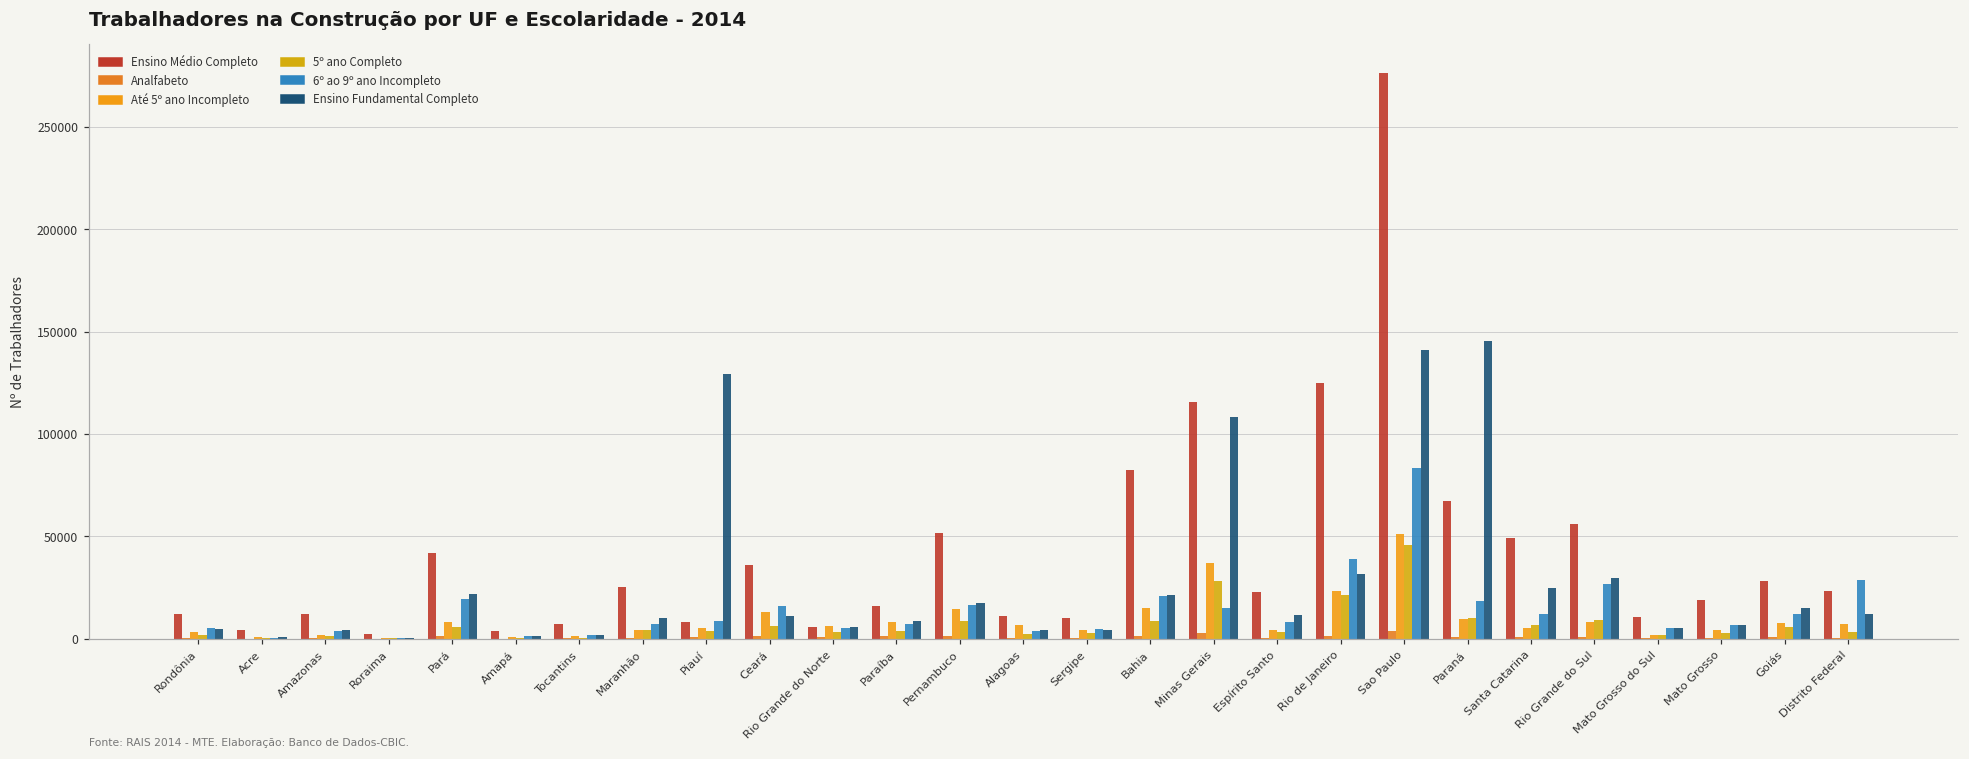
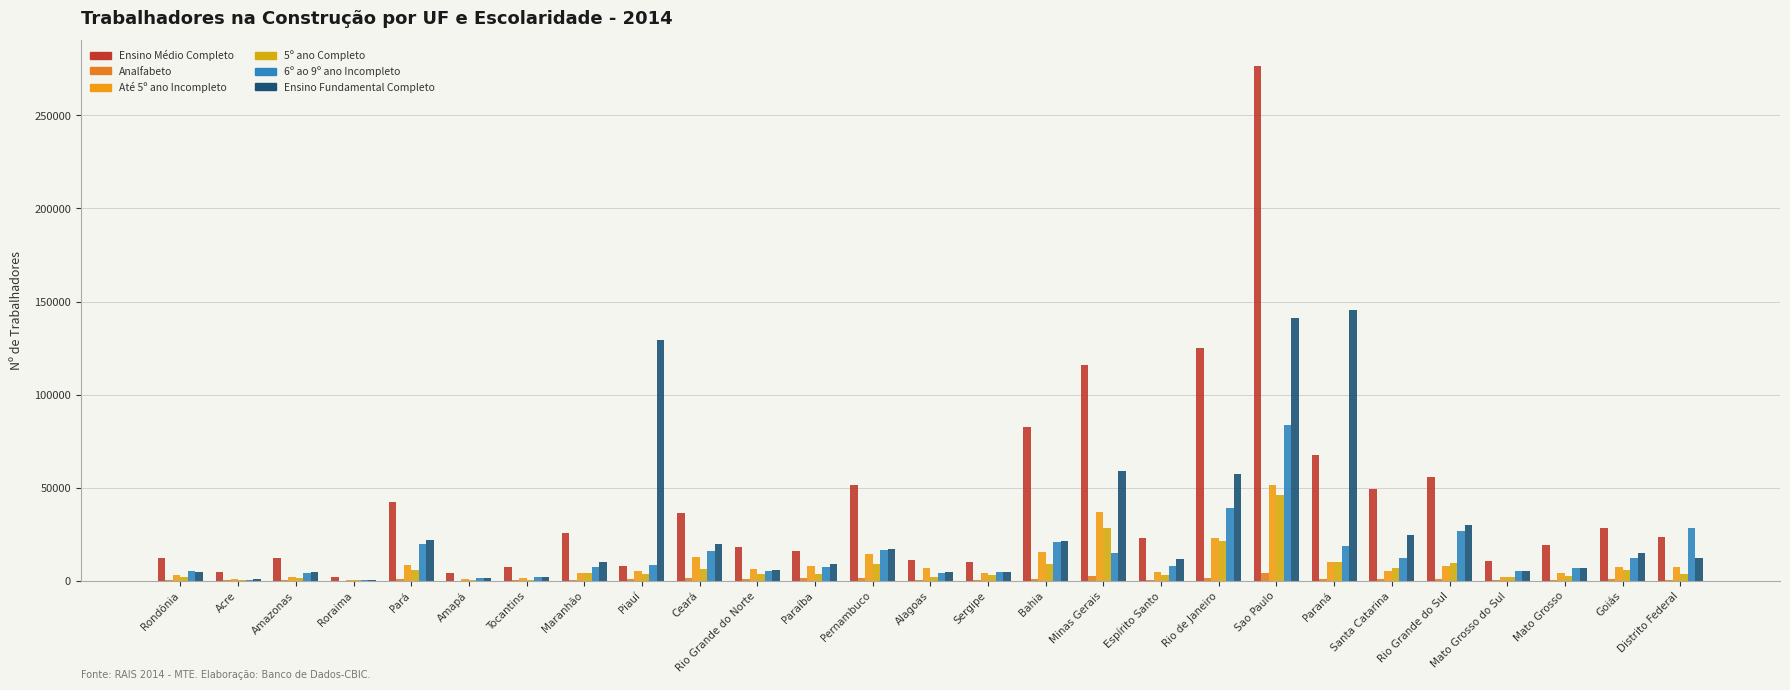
Ensino Fundamental Completo, Ceará: 11000 -> 20000
Ensino Médio Completo, Rio Grande do Norte: 6000 -> 18000
Ensino Fundamental Completo, Minas Gerais: 108000 -> 59000
Ensino Fundamental Completo, Rio de Janeiro: 32000 -> 57000
